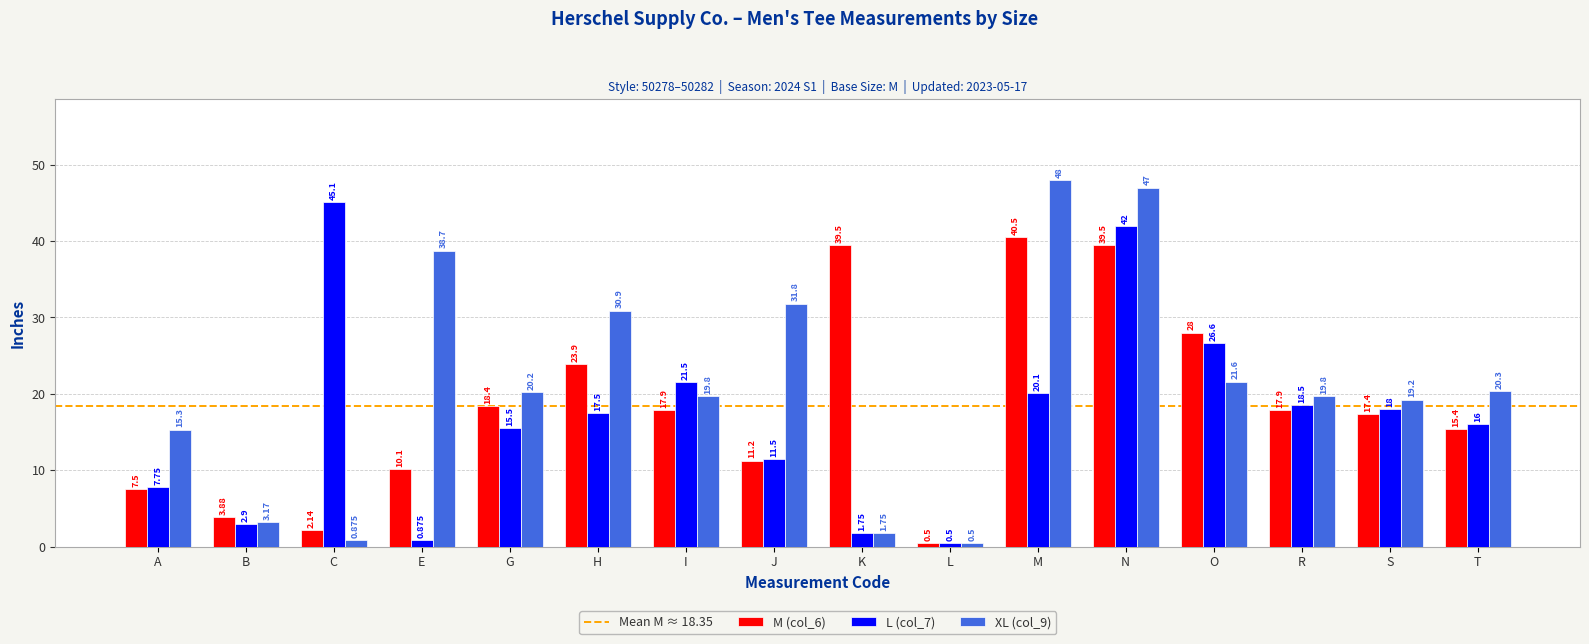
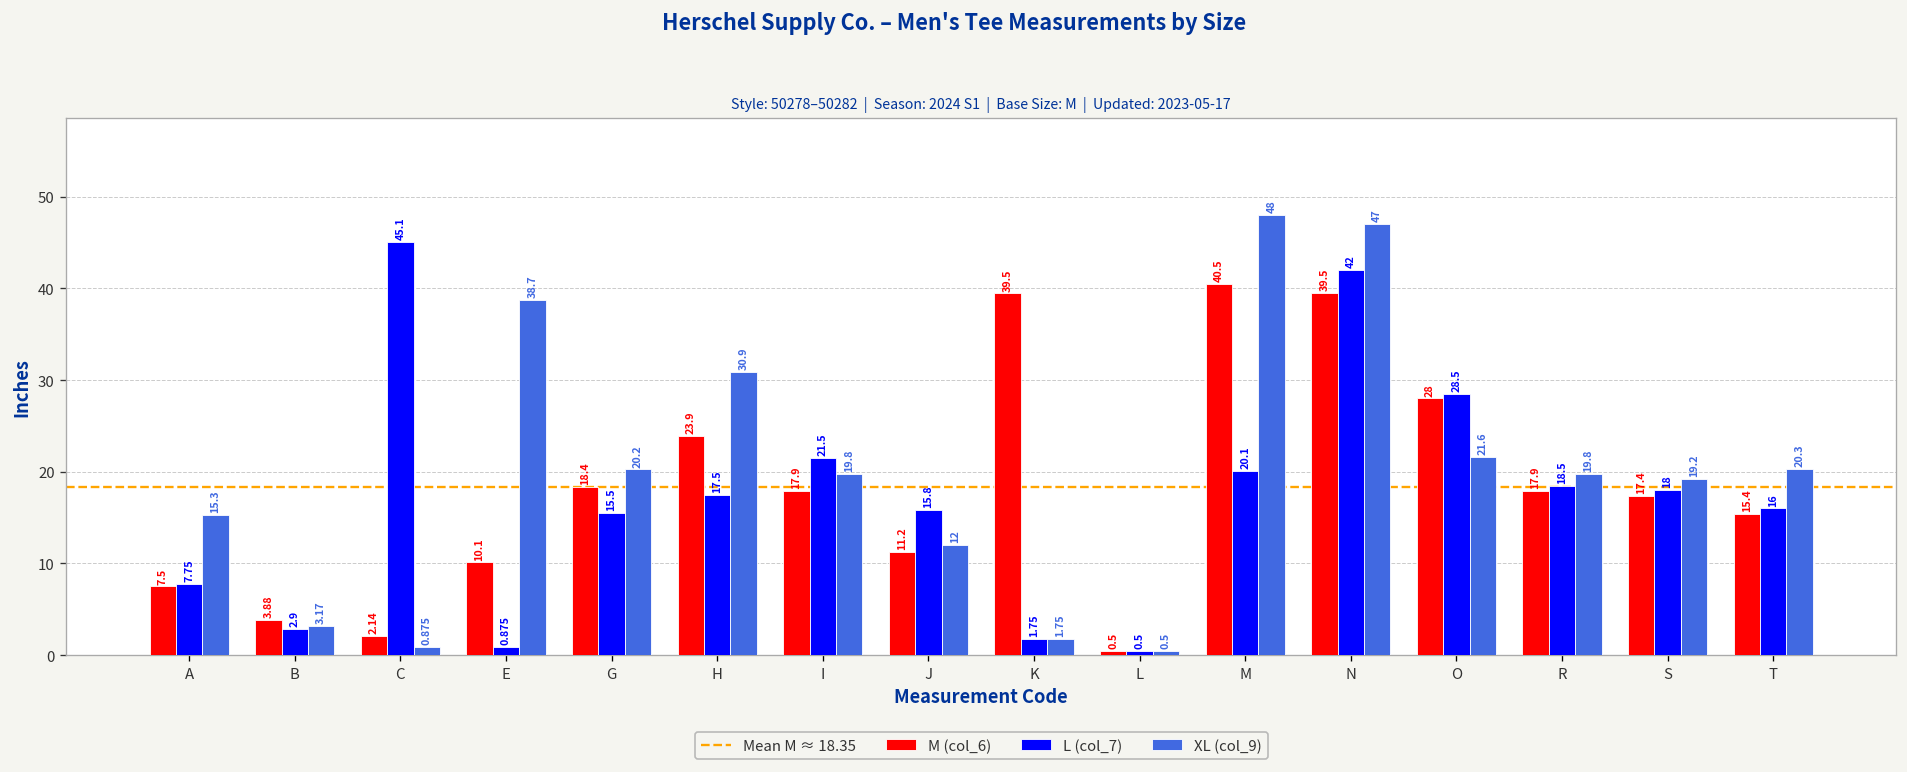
L (col_7), J: 11.5 -> 15.8
XL (col_9), J: 31.8 -> 12
L (col_7), O: 26.6 -> 28.5
